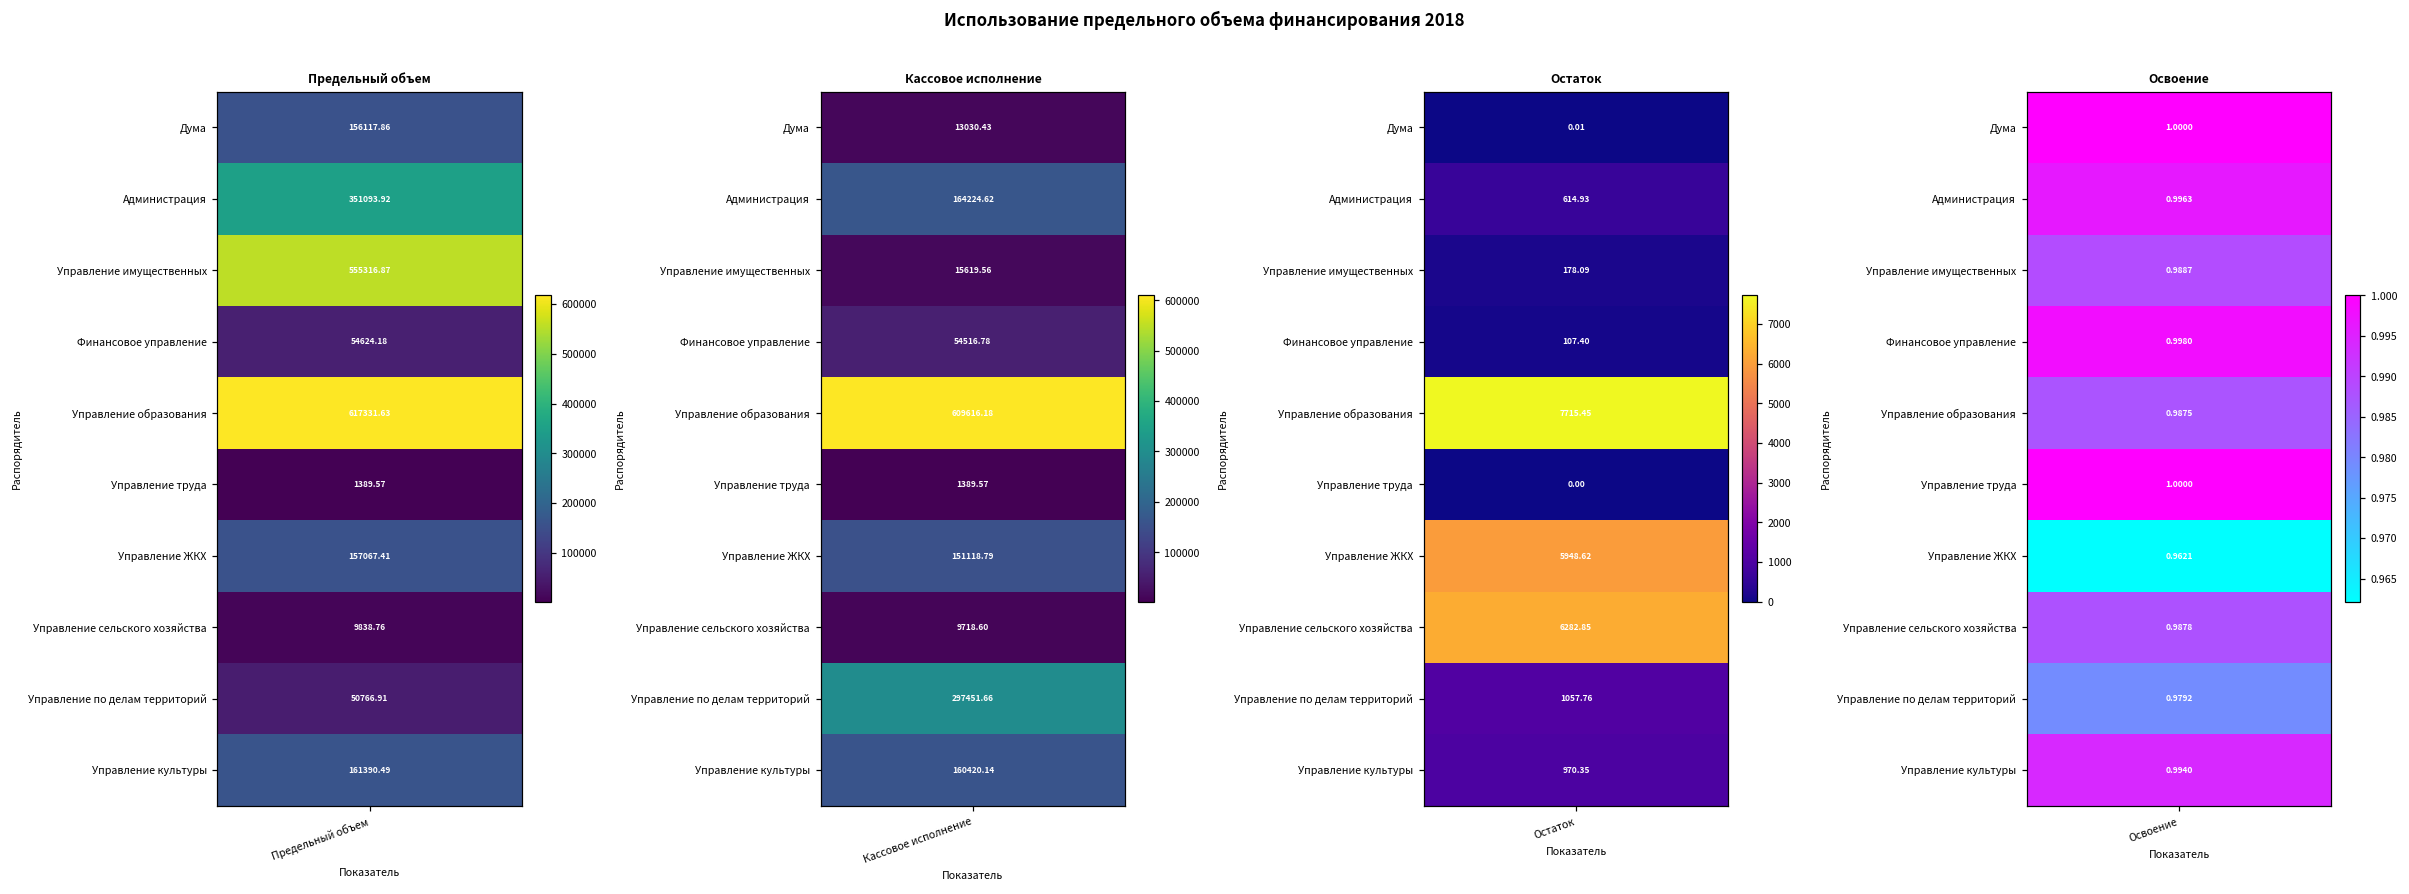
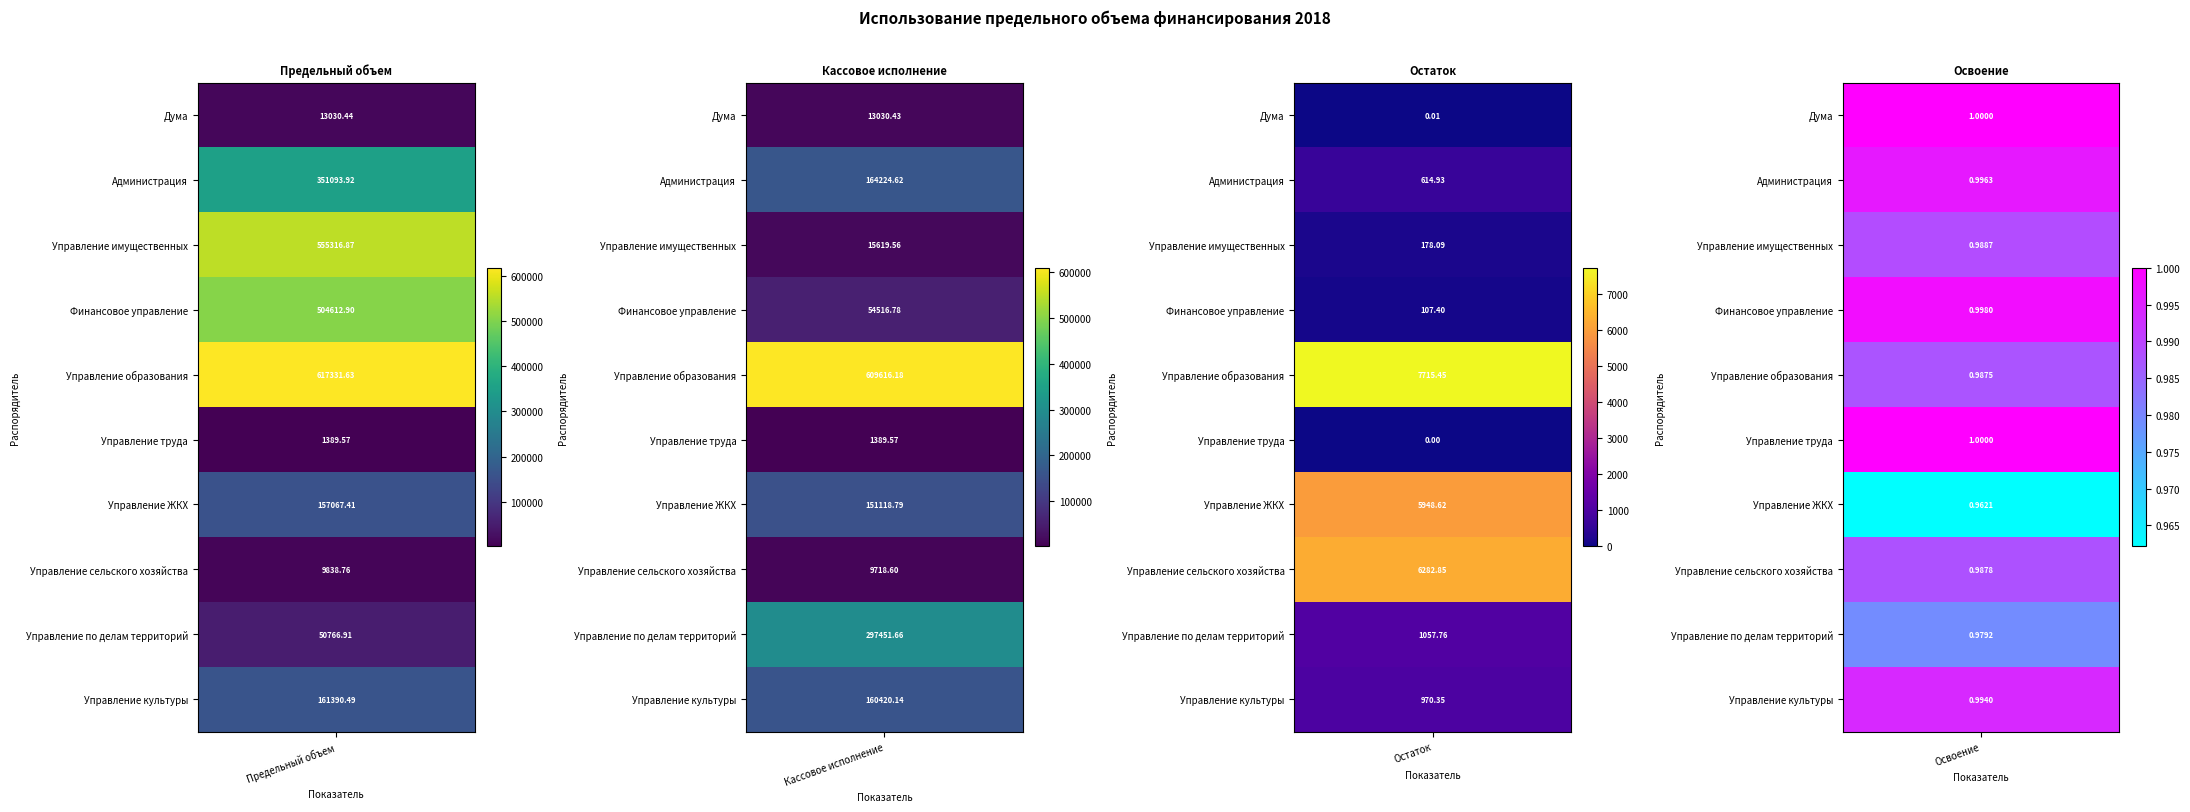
Предельный объем, Дума, Предельный объем: 156117.86 -> 13030.44
Предельный объем, Финансовое управление, Предельный объем: 54624.18 -> 504612.90
